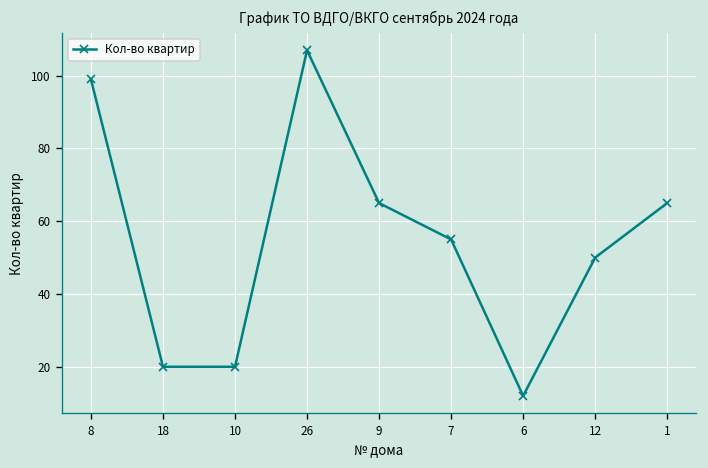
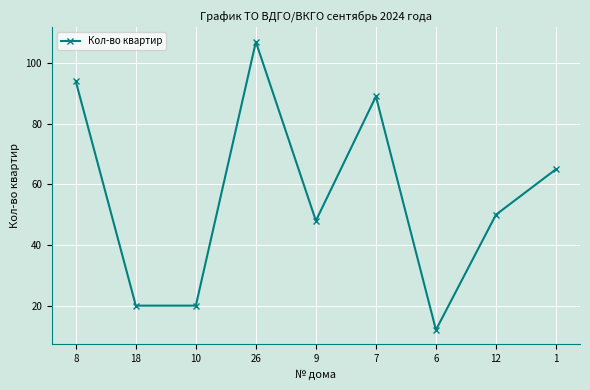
8: 99 -> 94
9: 65 -> 48
7: 55 -> 89
